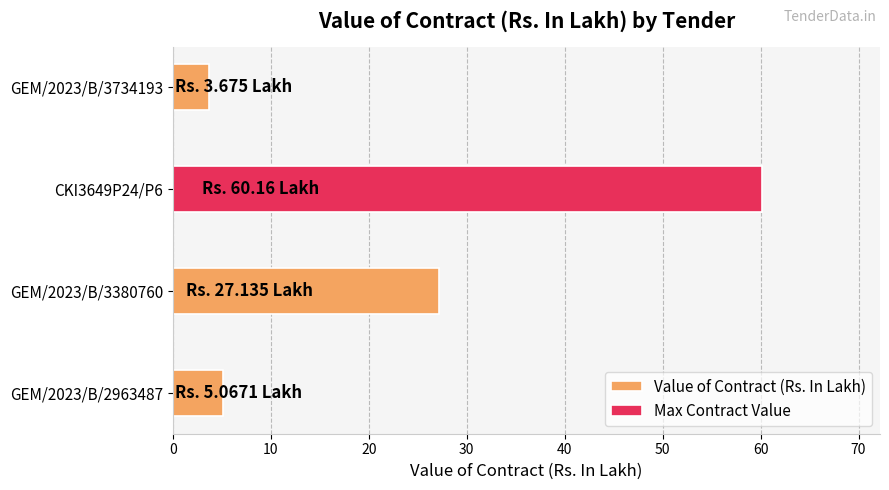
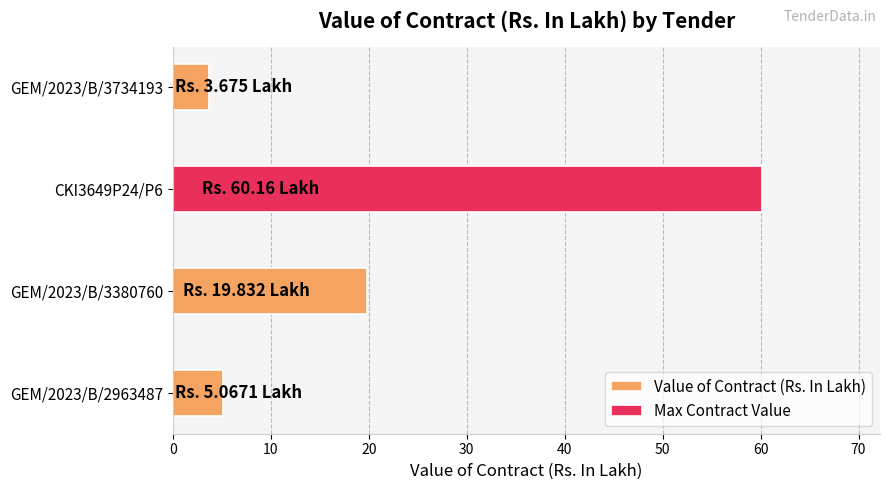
Value of Contract (Rs. In Lakh), GEM/2023/B/3380760: 27.135 -> 19.832
